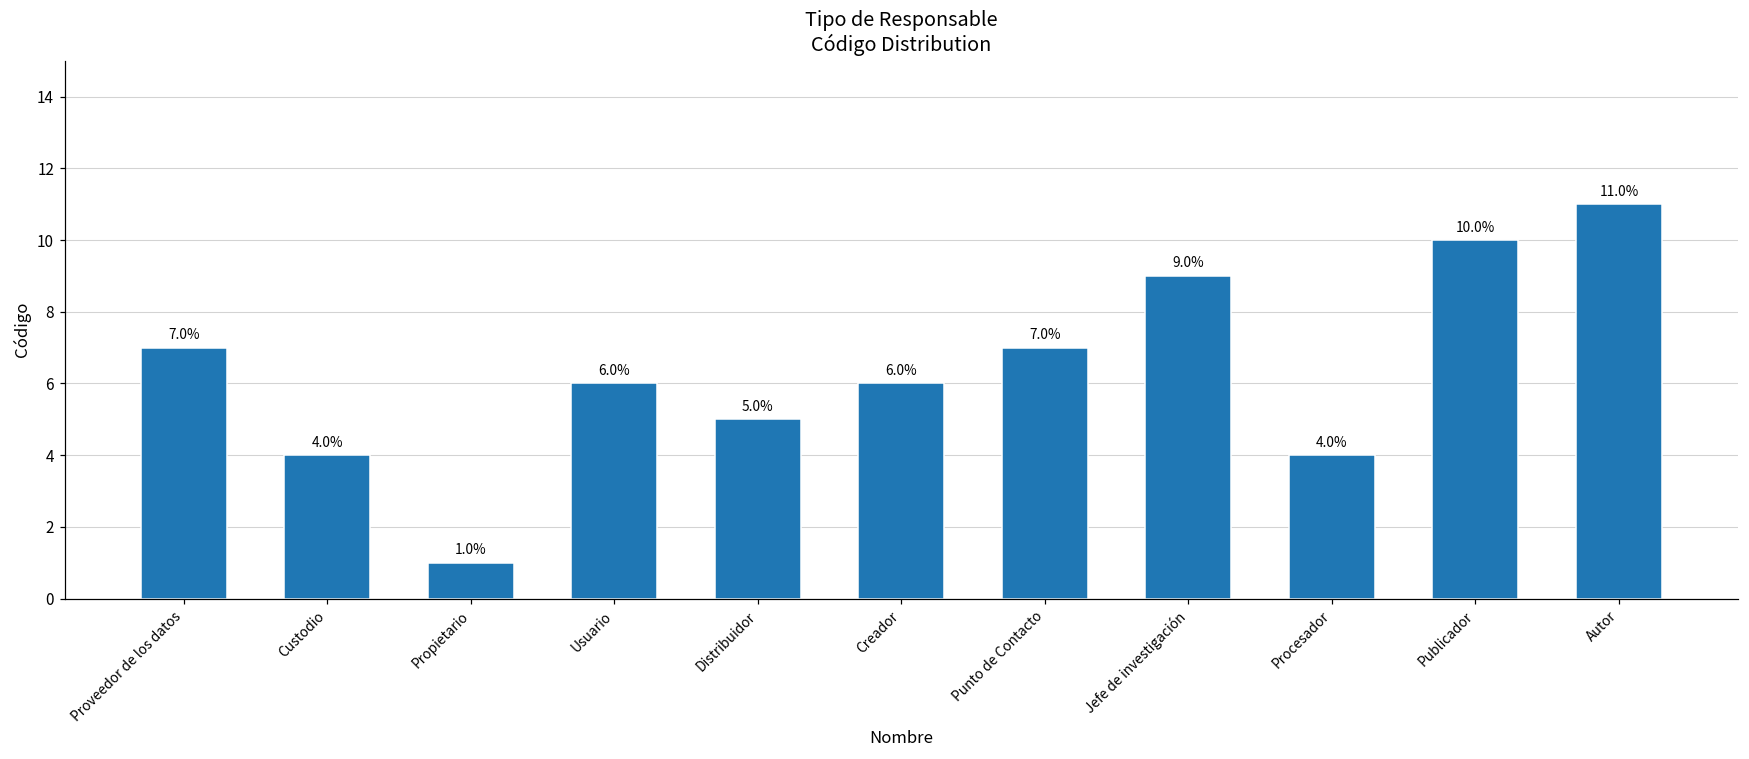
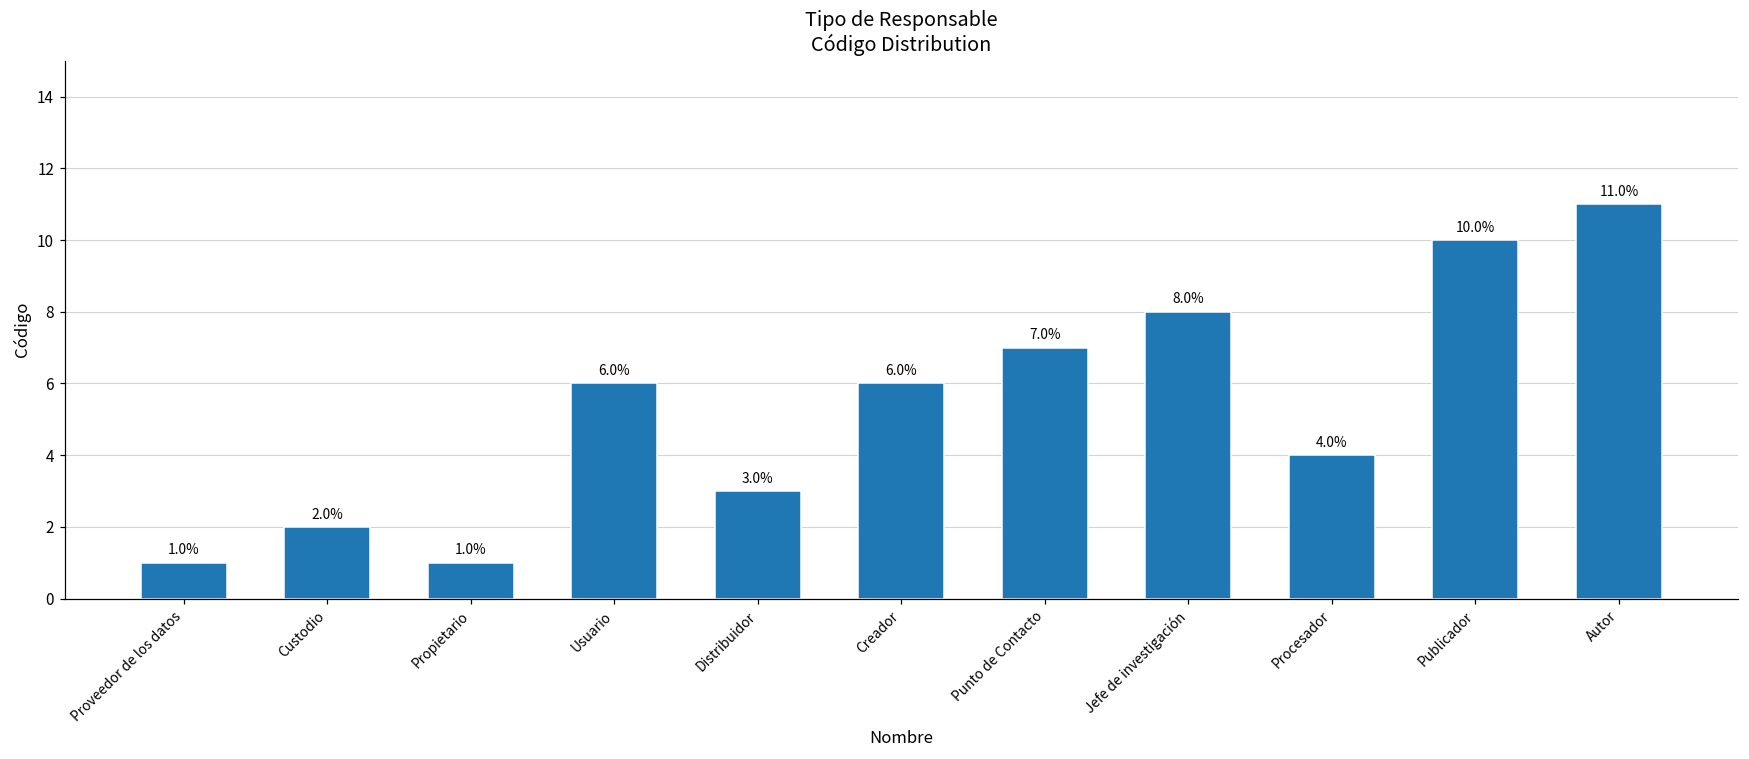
Proveedor de los datos: 7.0% -> 1.0%
Custodio: 4.0% -> 2.0%
Distribuidor: 5.0% -> 3.0%
Jefe de investigación: 9.0% -> 8.0%
